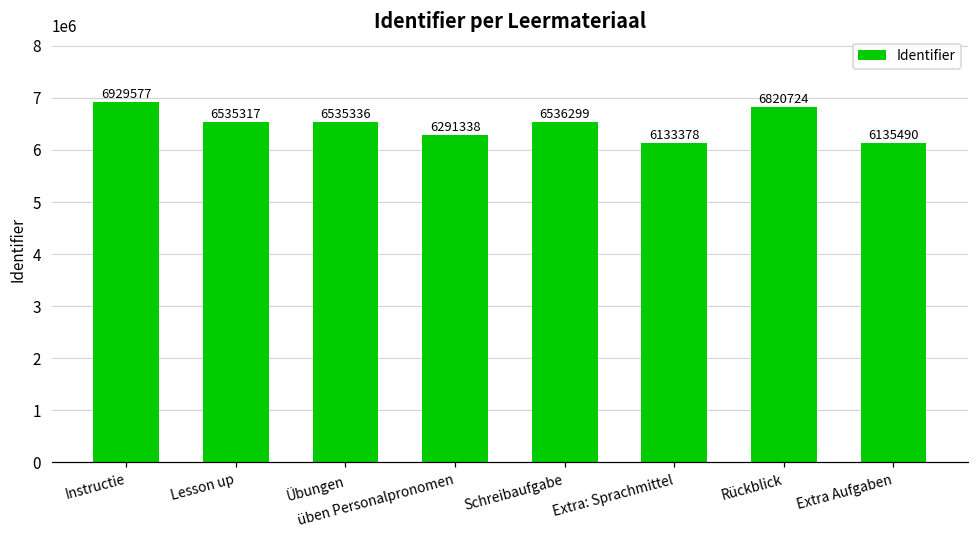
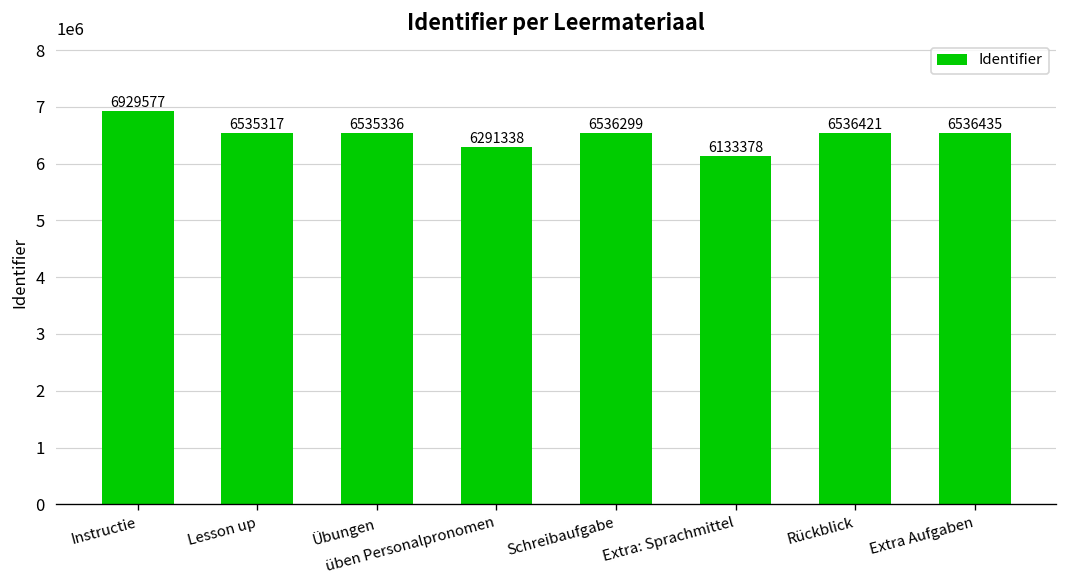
Rückblick: 6820724 -> 6536421
Extra Aufgaben: 6135490 -> 6536435
